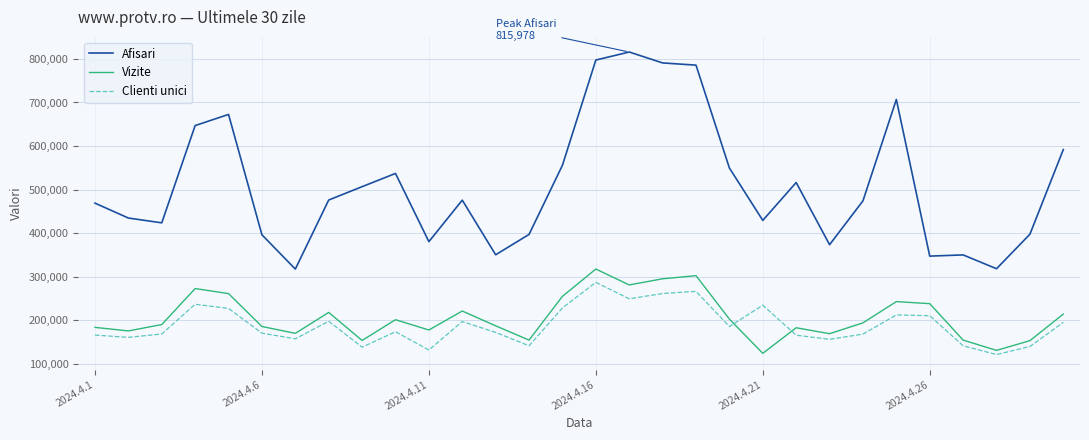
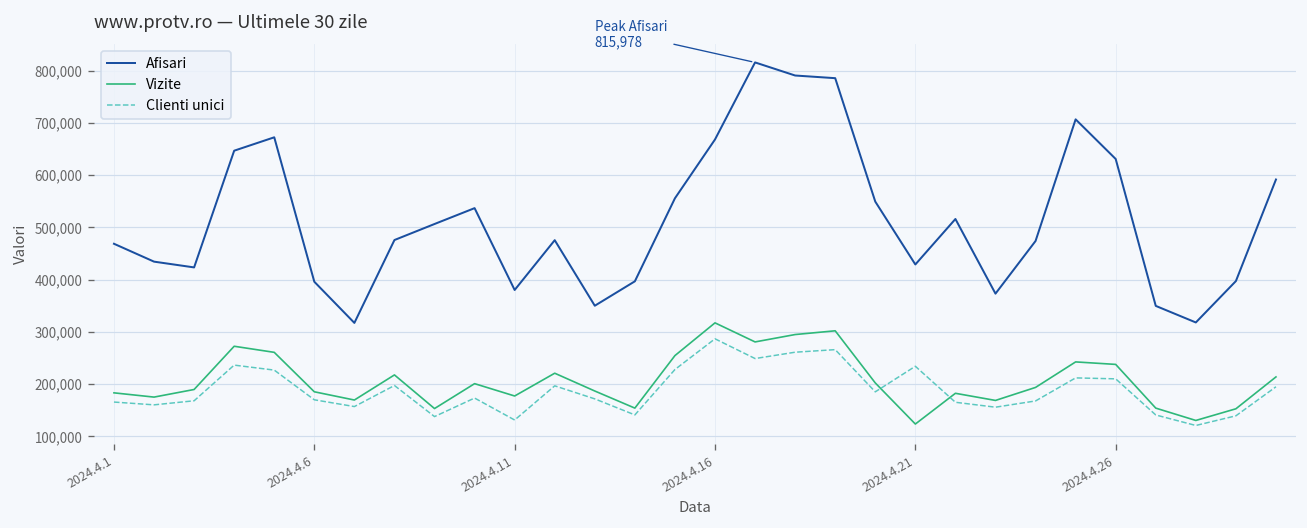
Afisari, 2024.4.16: 800,000 -> 670,000
Afisari, 2024.4.26: 350,000 -> 630,000
